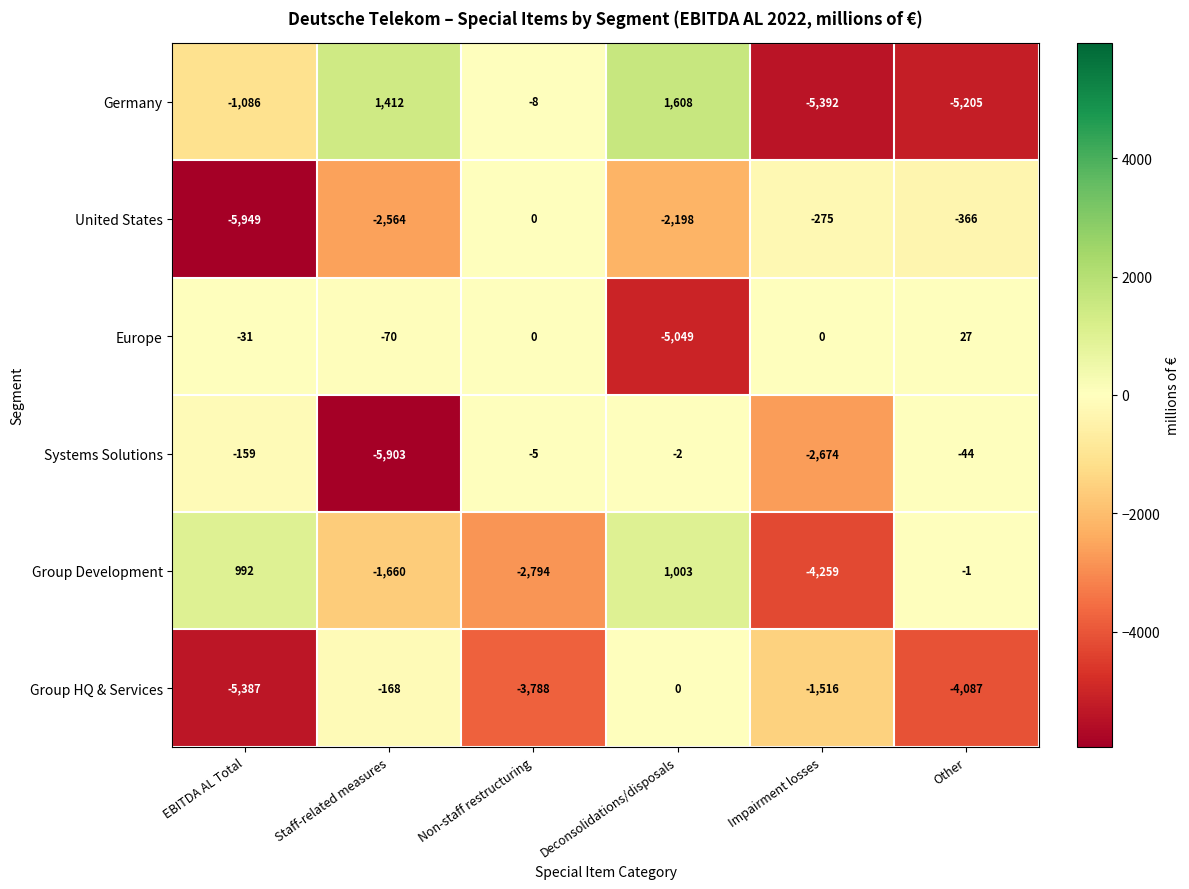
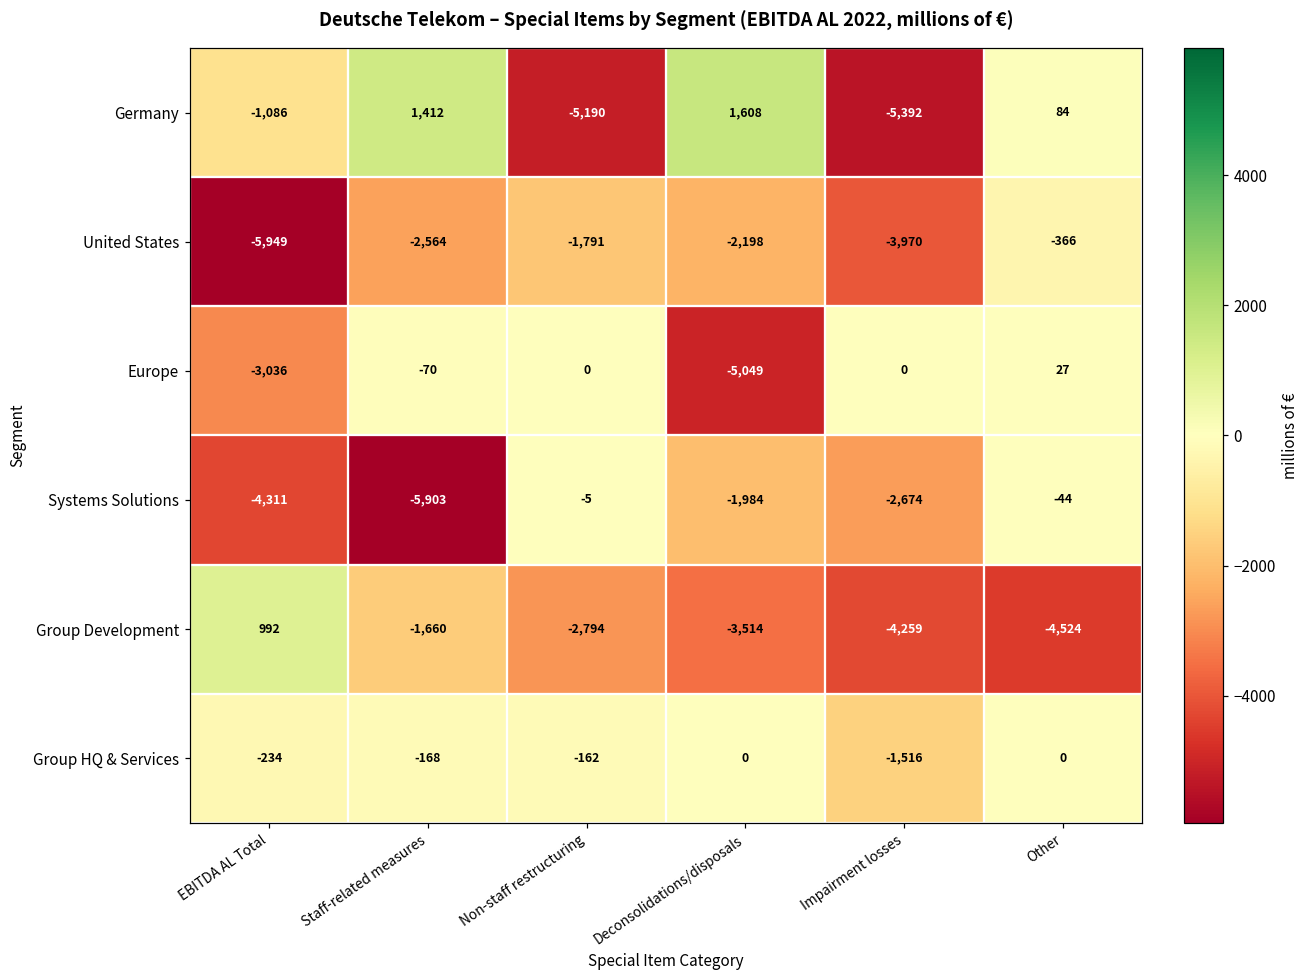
Germany, Non-staff restructuring: -8 -> -5,190
Germany, Other: -5,205 -> 84
United States, Non-staff restructuring: 0 -> -1,791
United States, Impairment losses: -275 -> -3,970
Europe, EBITDA AL Total: -31 -> -3,036
Systems Solutions, EBITDA AL Total: -159 -> -4,311
Systems Solutions, Deconsolidations/disposals: -2 -> -1,984
Group Development, Deconsolidations/disposals: 1,003 -> -3,514
Group Development, Other: -1 -> -4,524
Group HQ & Services, EBITDA AL Total: -5,387 -> -234
Group HQ & Services, Non-staff restructuring: -3,788 -> -162
Group HQ & Services, Other: -4,087 -> 0
